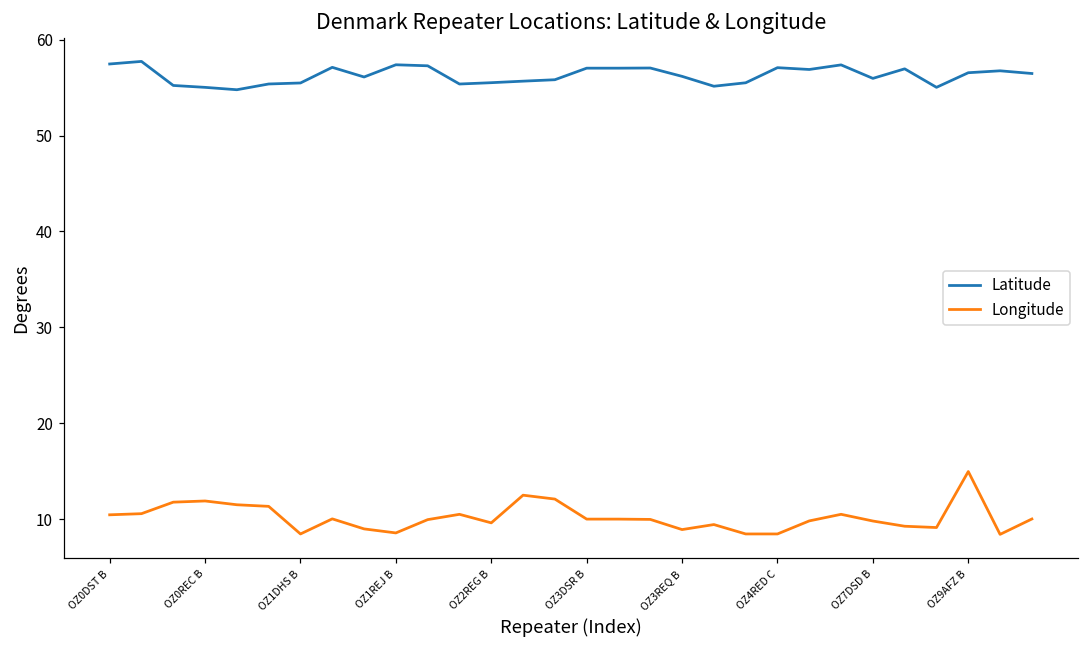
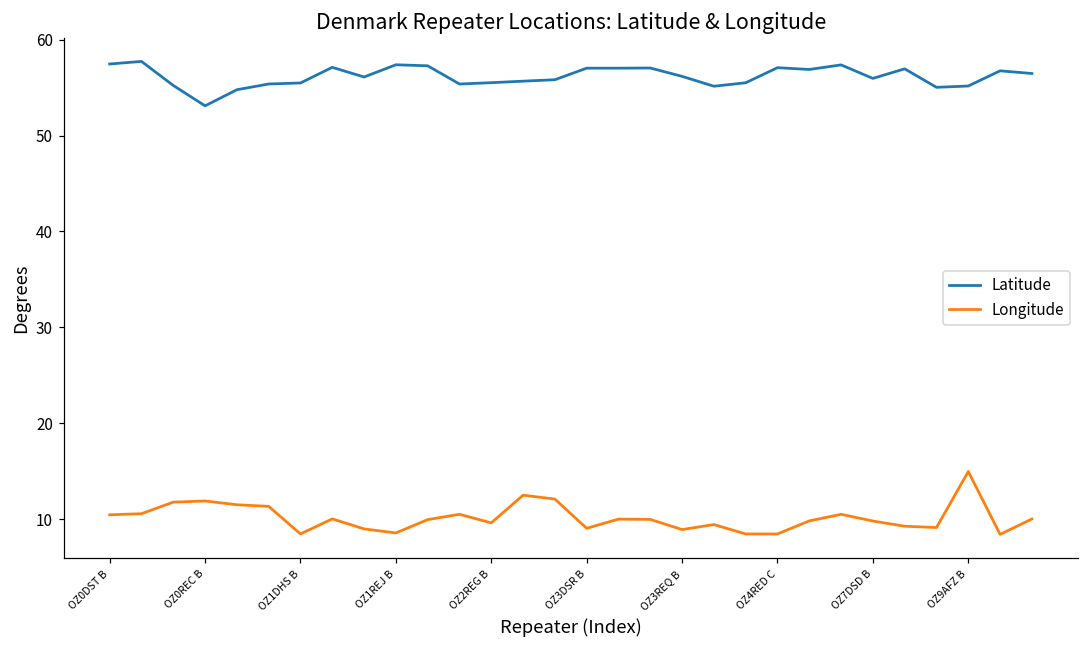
Latitude, OZ0REC B: 55 -> 53
Longitude, OZ3DSR B: 10 -> 9
Latitude, OZ9AFZ B: 57 -> 55
